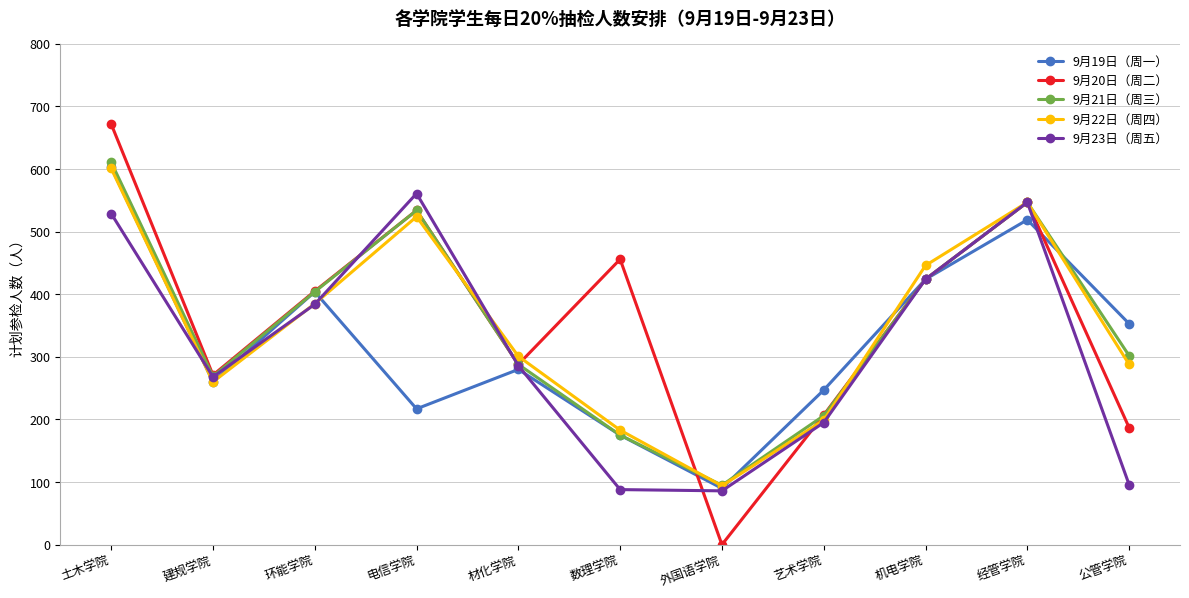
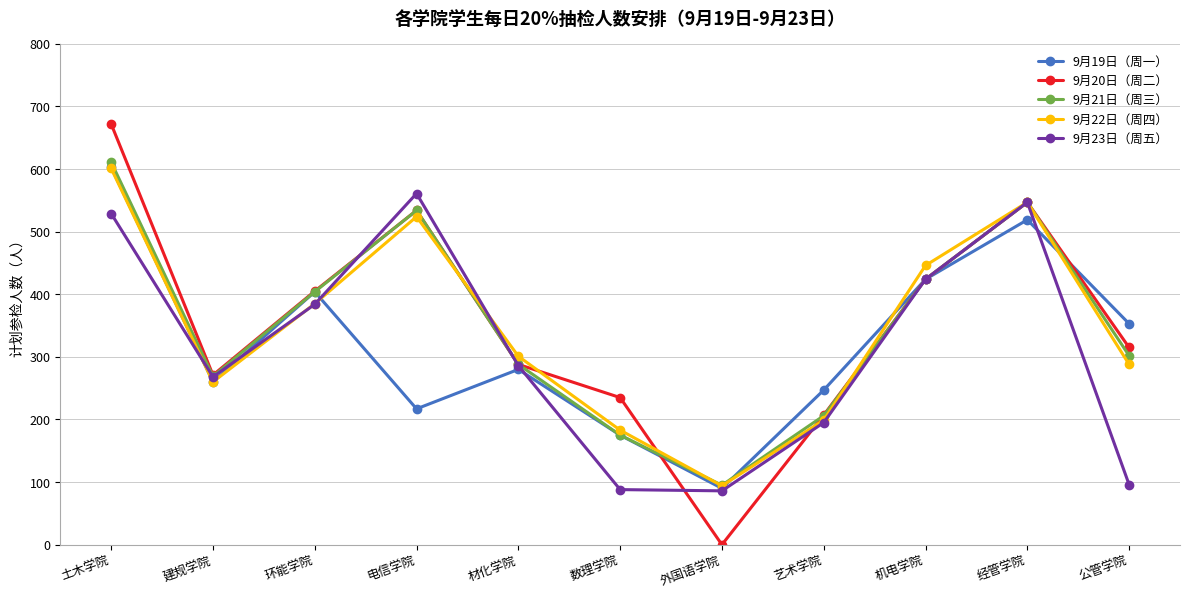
9月20日（周二）, 数理学院: 460 -> 240
9月20日（周二）, 公管学院: 190 -> 320
